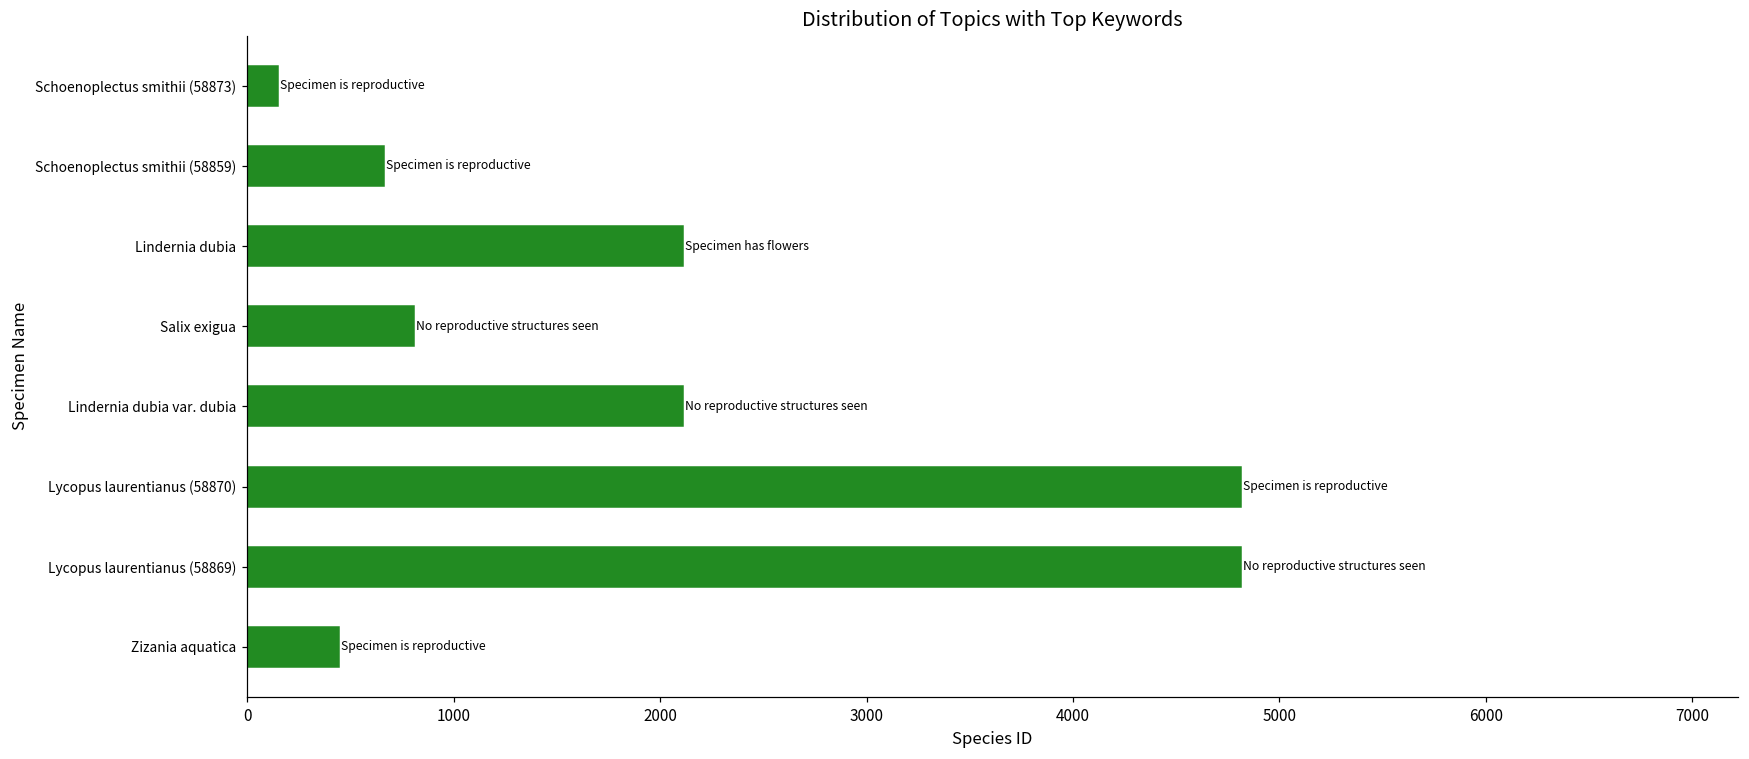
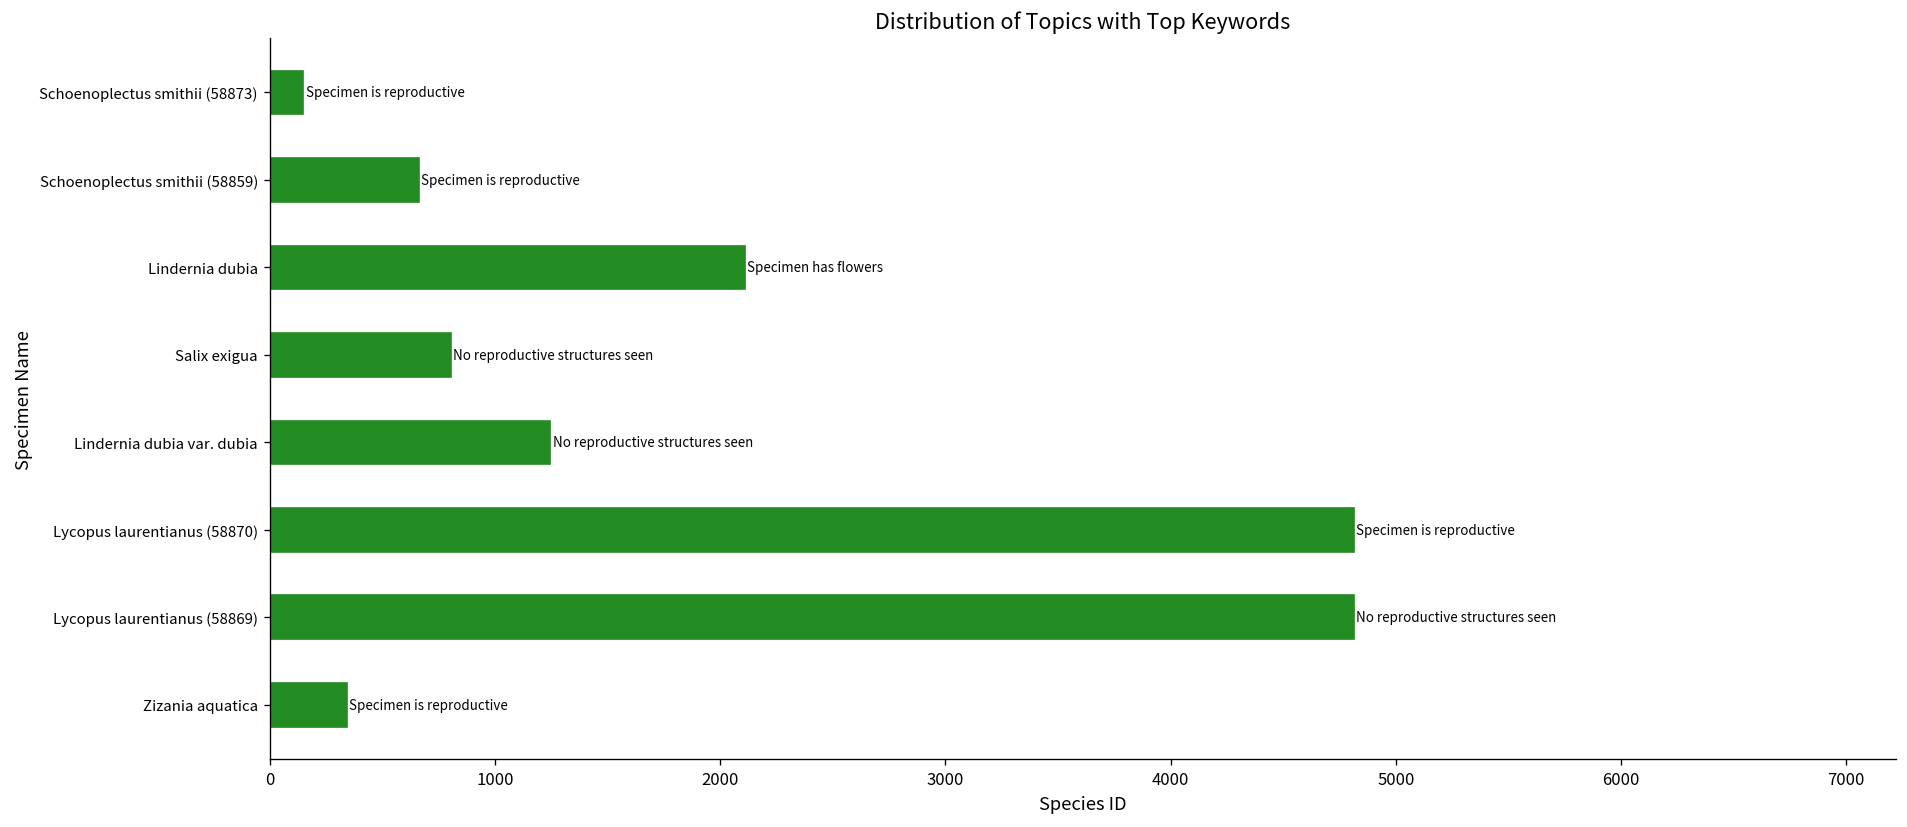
Lindernia dubia var. dubia: 2110 -> 1250
Zizania aquatica: 450 -> 340
